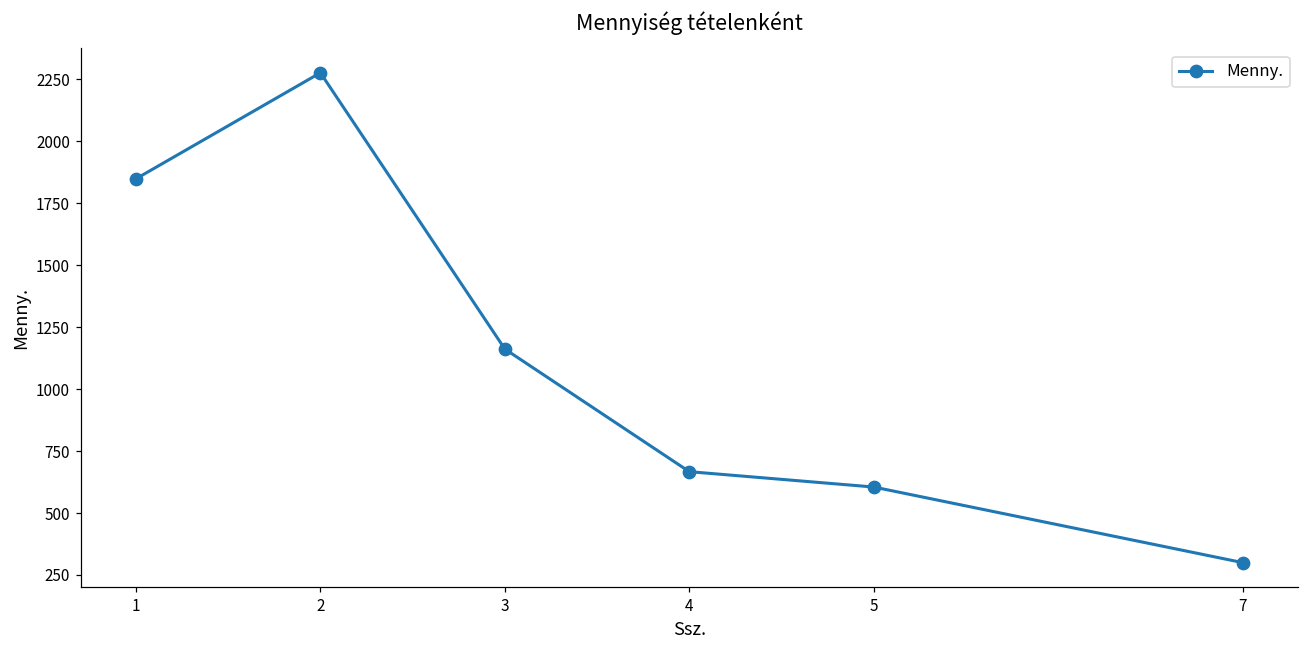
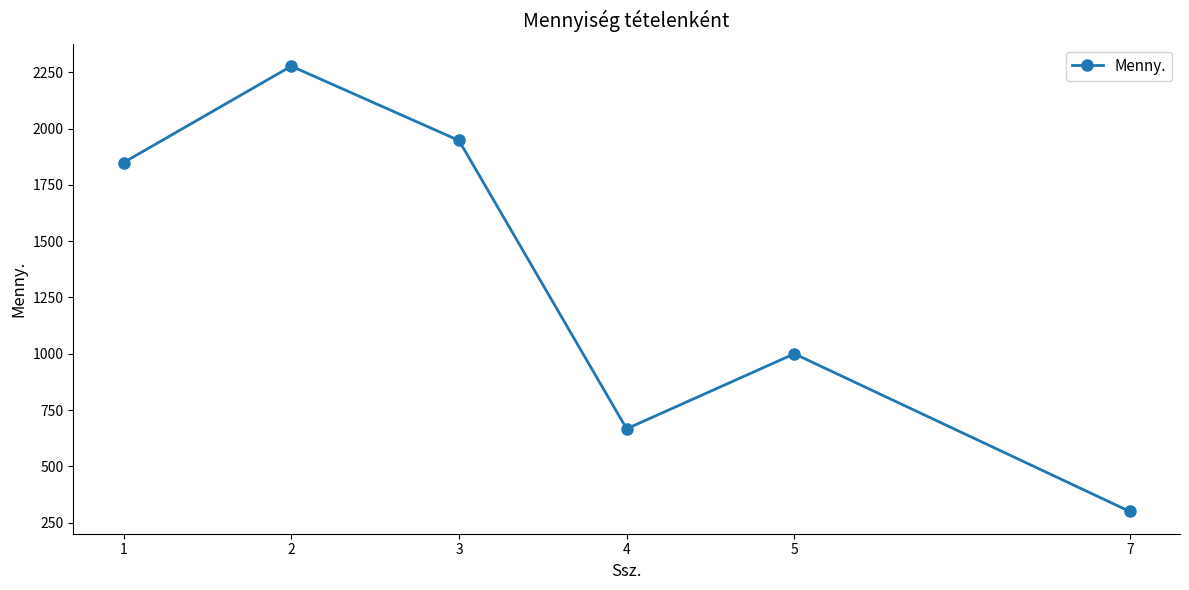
3: 1160 -> 1950
5: 610 -> 1000
